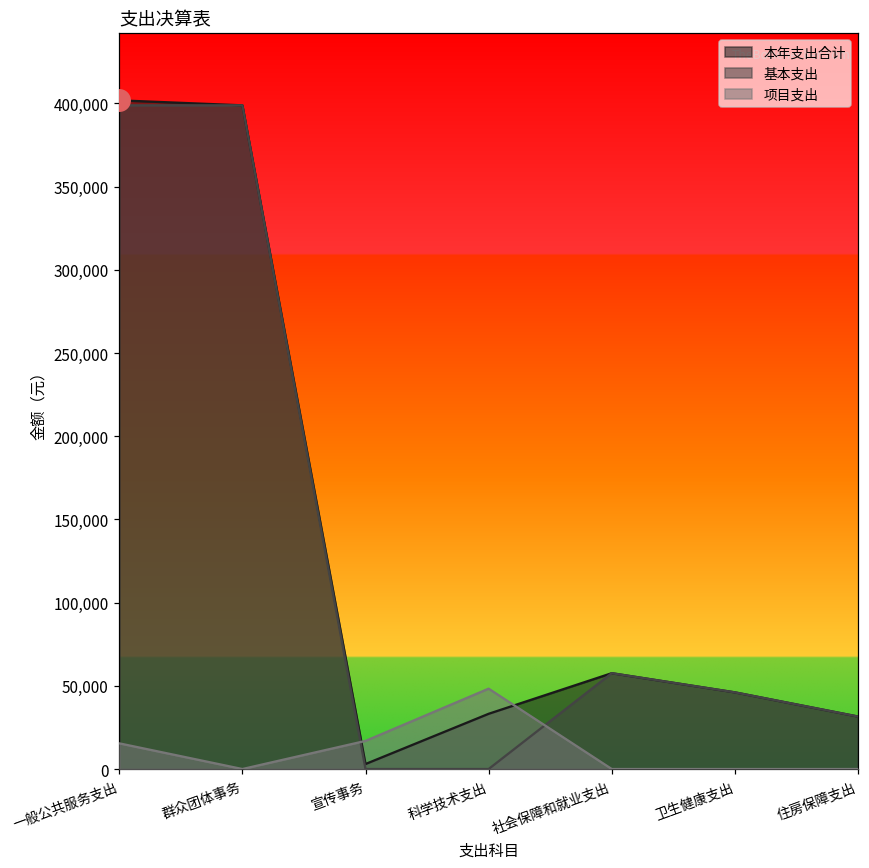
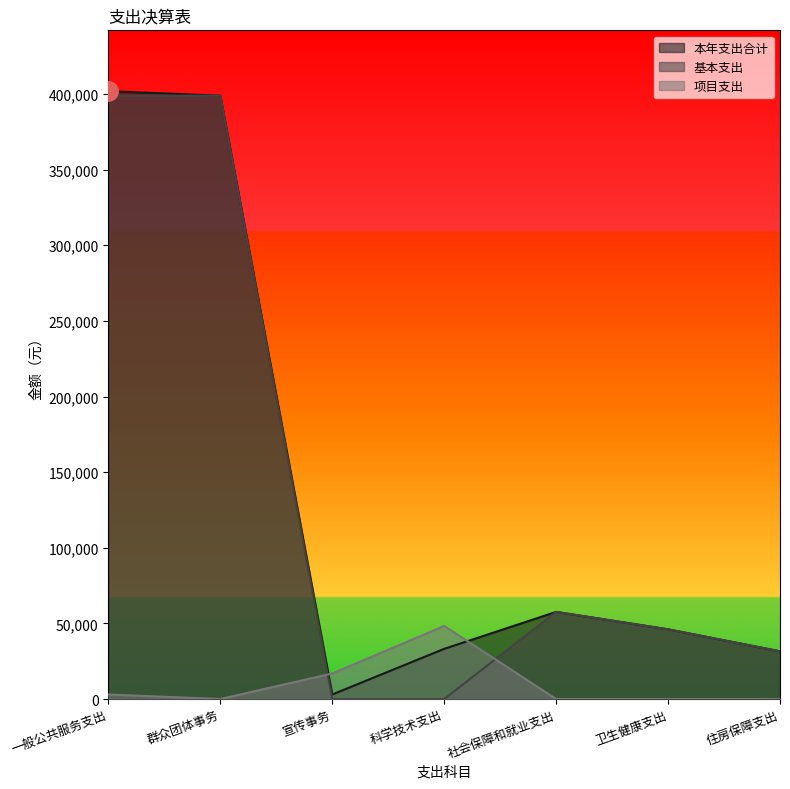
项目支出, 一般公共服务支出: 15,000 -> 3,000
